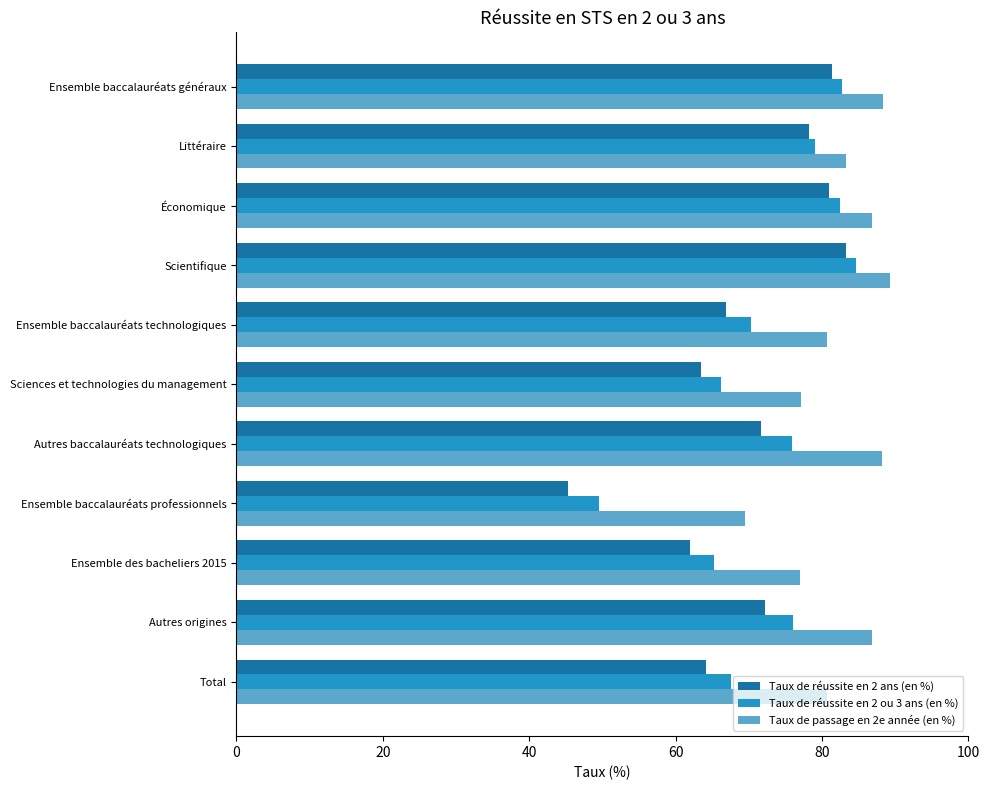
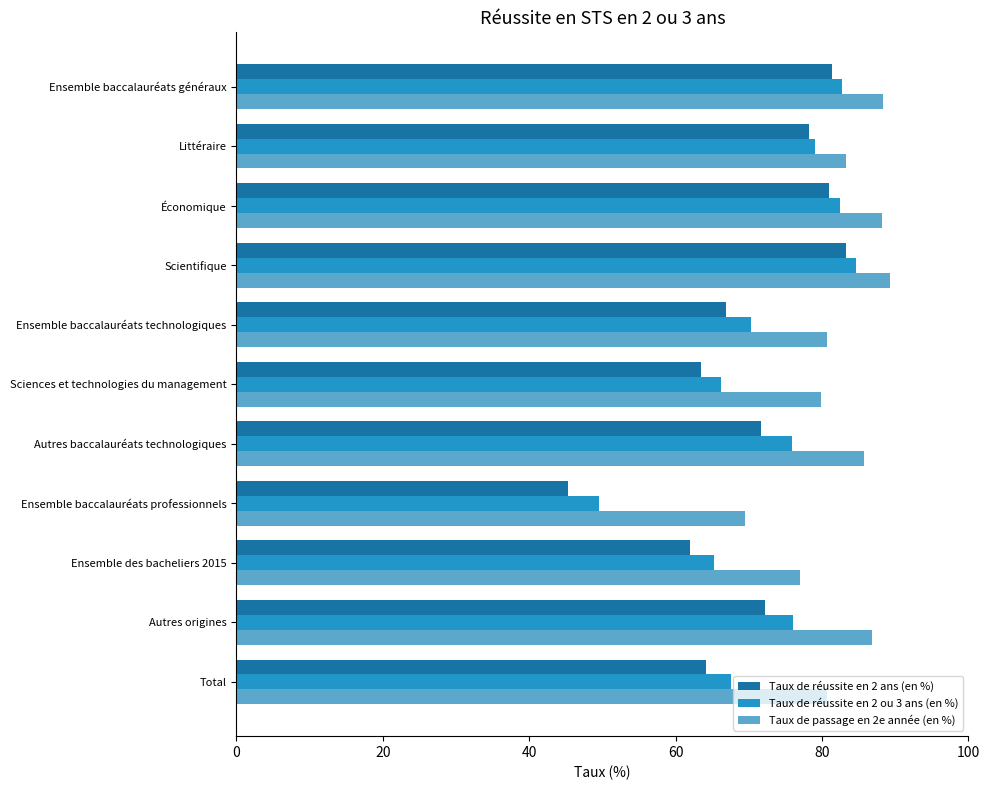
Taux de passage en 2e année (en %), Économique: 87 -> 88
Taux de passage en 2e année (en %), Sciences et technologies du management: 77 -> 80
Taux de passage en 2e année (en %), Autres baccalauréats technologiques: 88 -> 86
